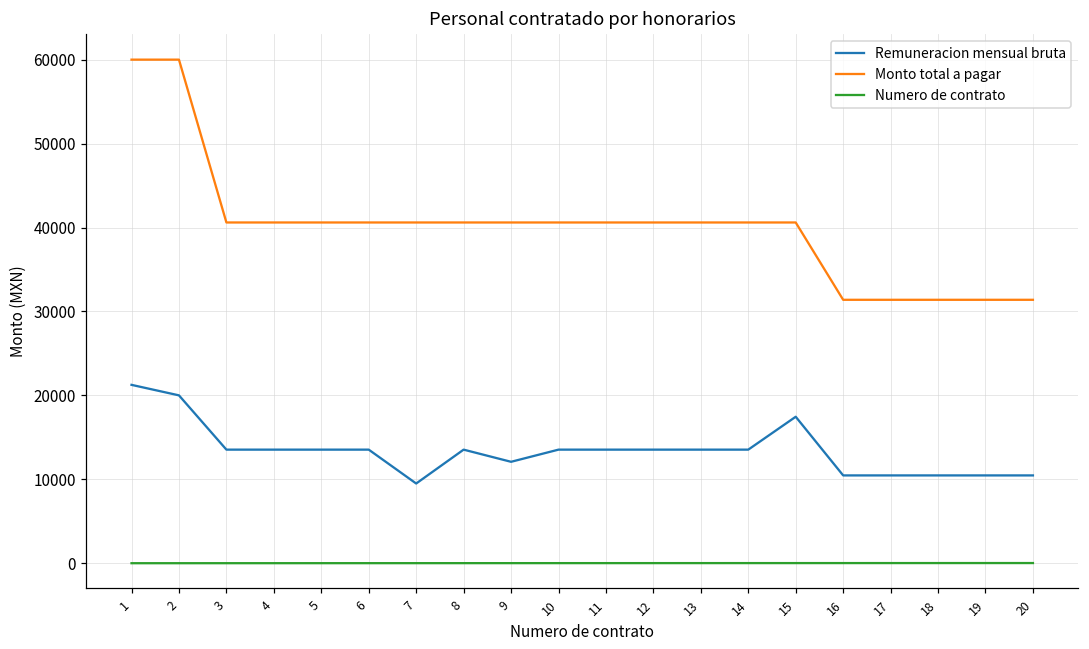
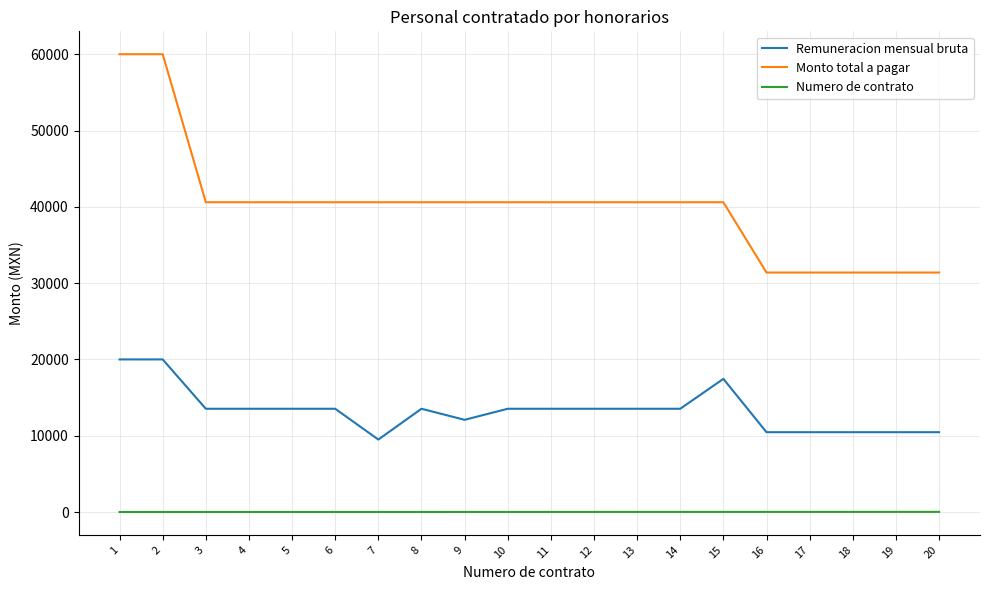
Remuneracion mensual bruta, 1: 21000 -> 20000
